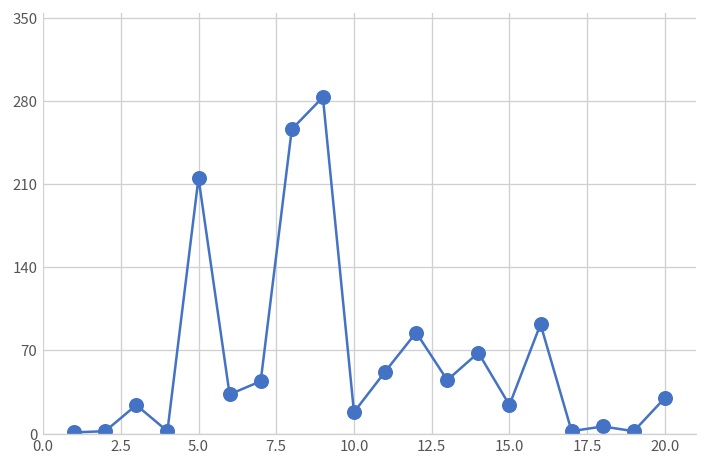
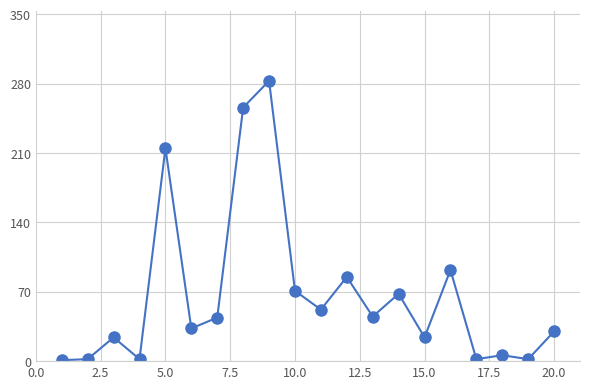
10.0: 20 -> 70
